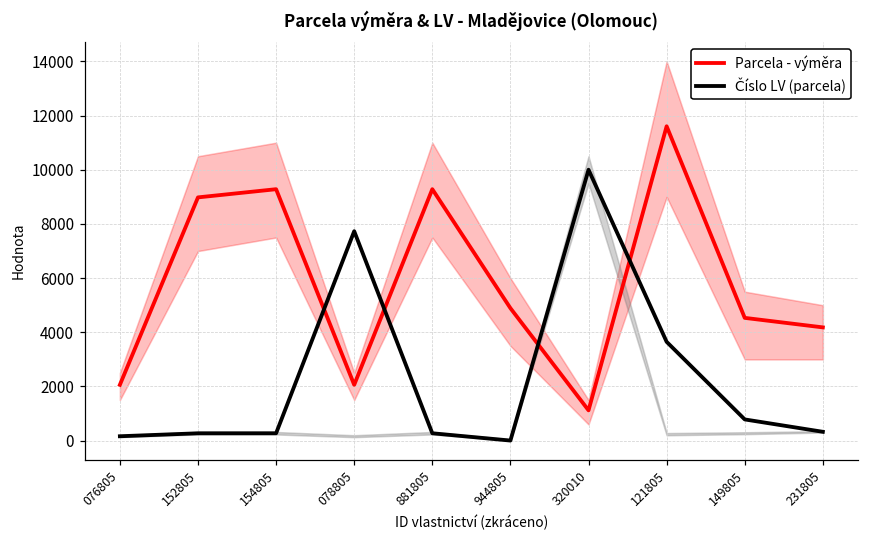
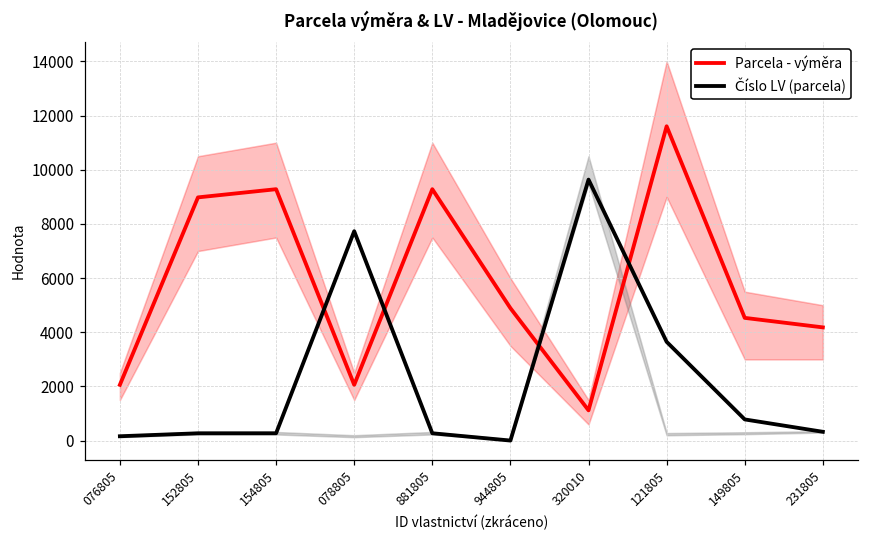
Číslo LV (parcela), 320010: 10000 -> 9600
